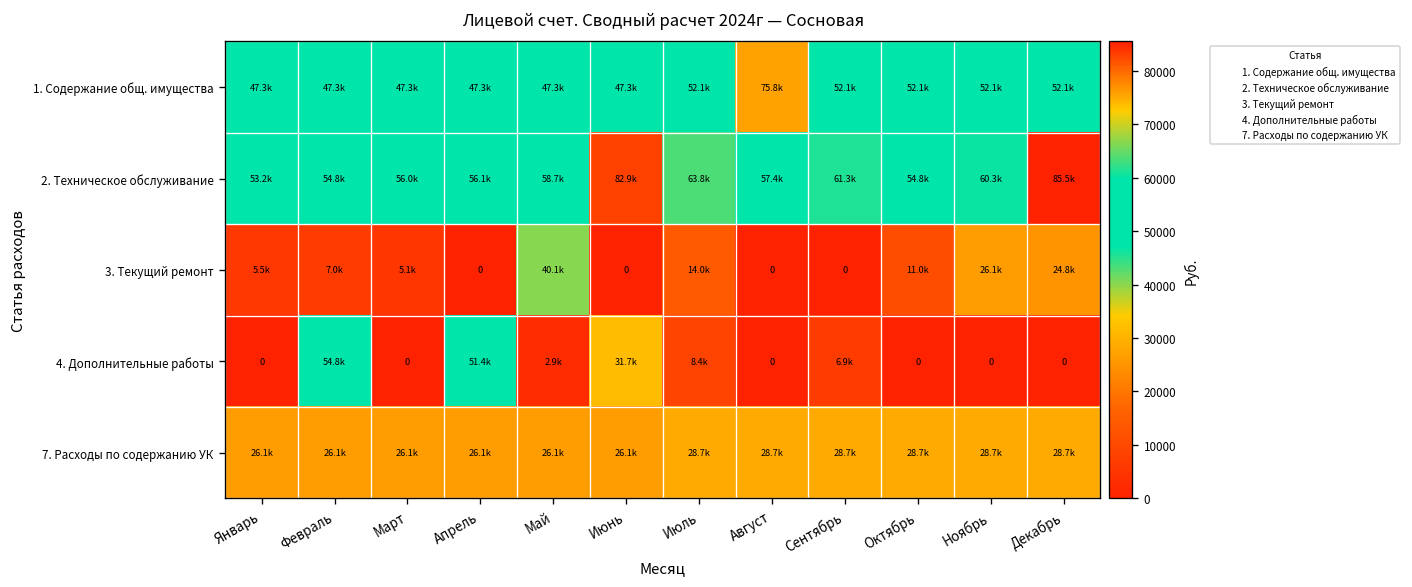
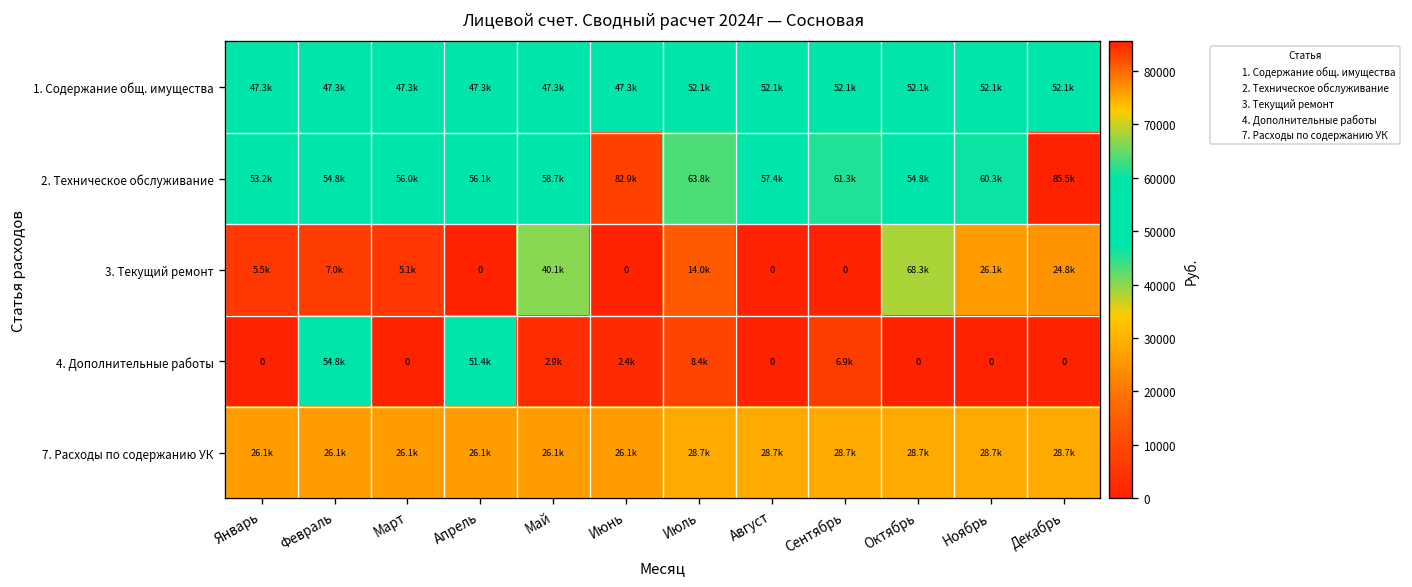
1. Содержание общ. имущества, Август: 75.8k -> 52.1k
3. Текущий ремонт, Октябрь: 11.0k -> 68.3k
4. Дополнительные работы, Июнь: 31.7k -> 2.4k
